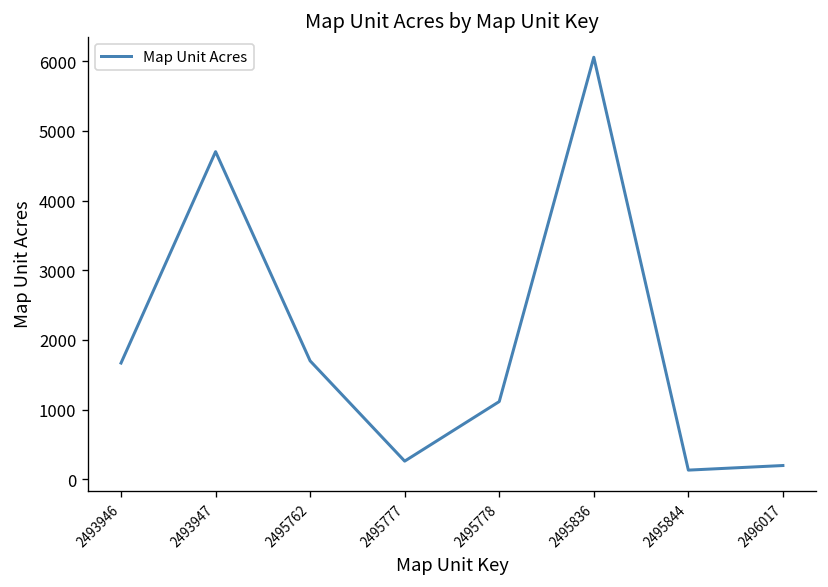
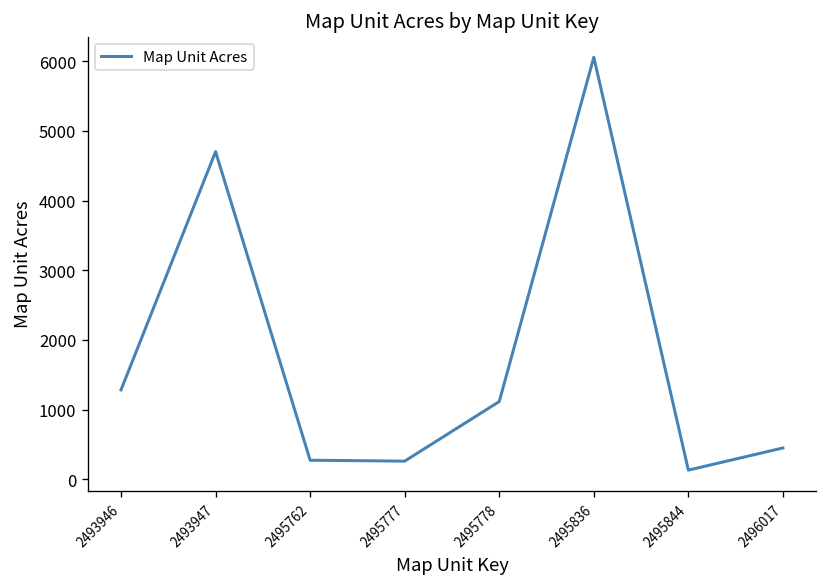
2493946: 1700 -> 1300
2495762: 1700 -> 300
2496017: 200 -> 400
